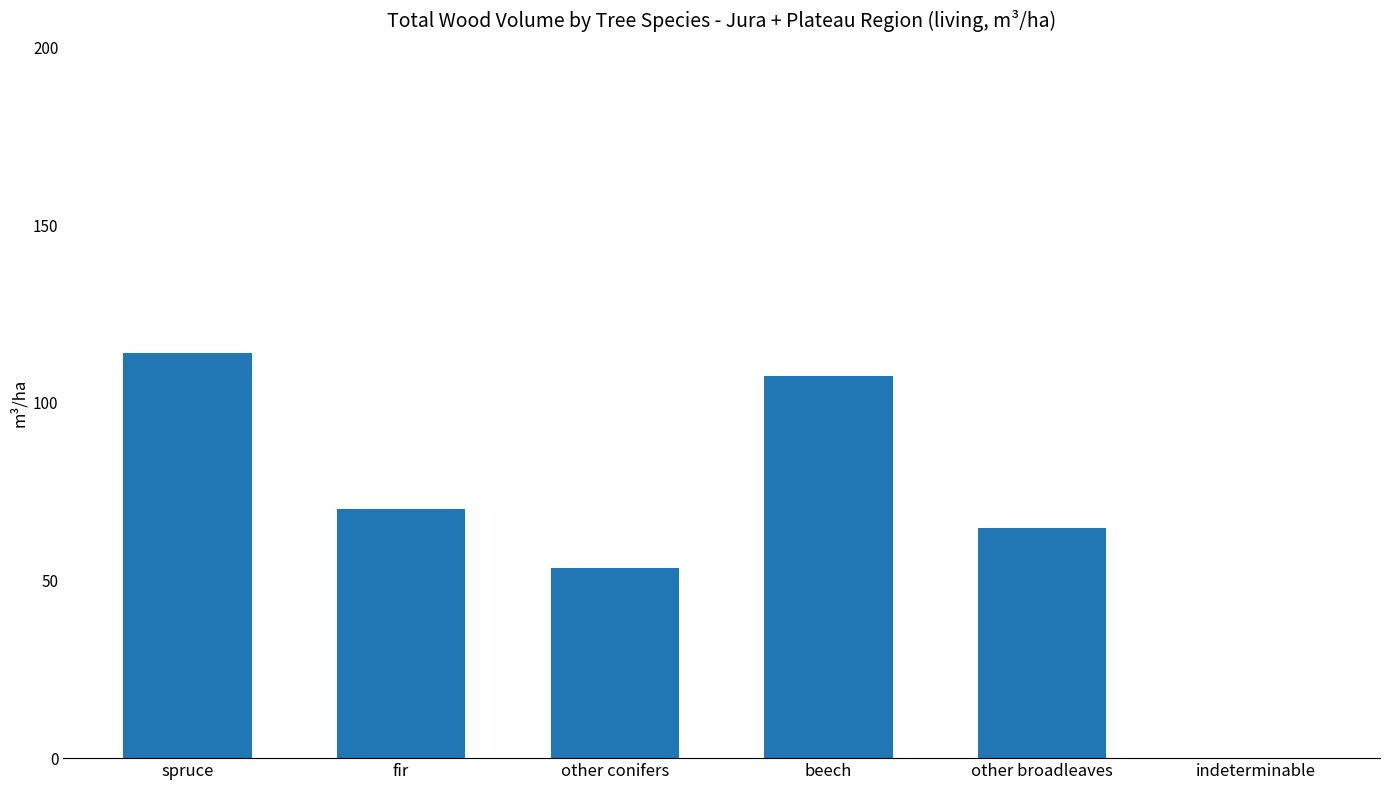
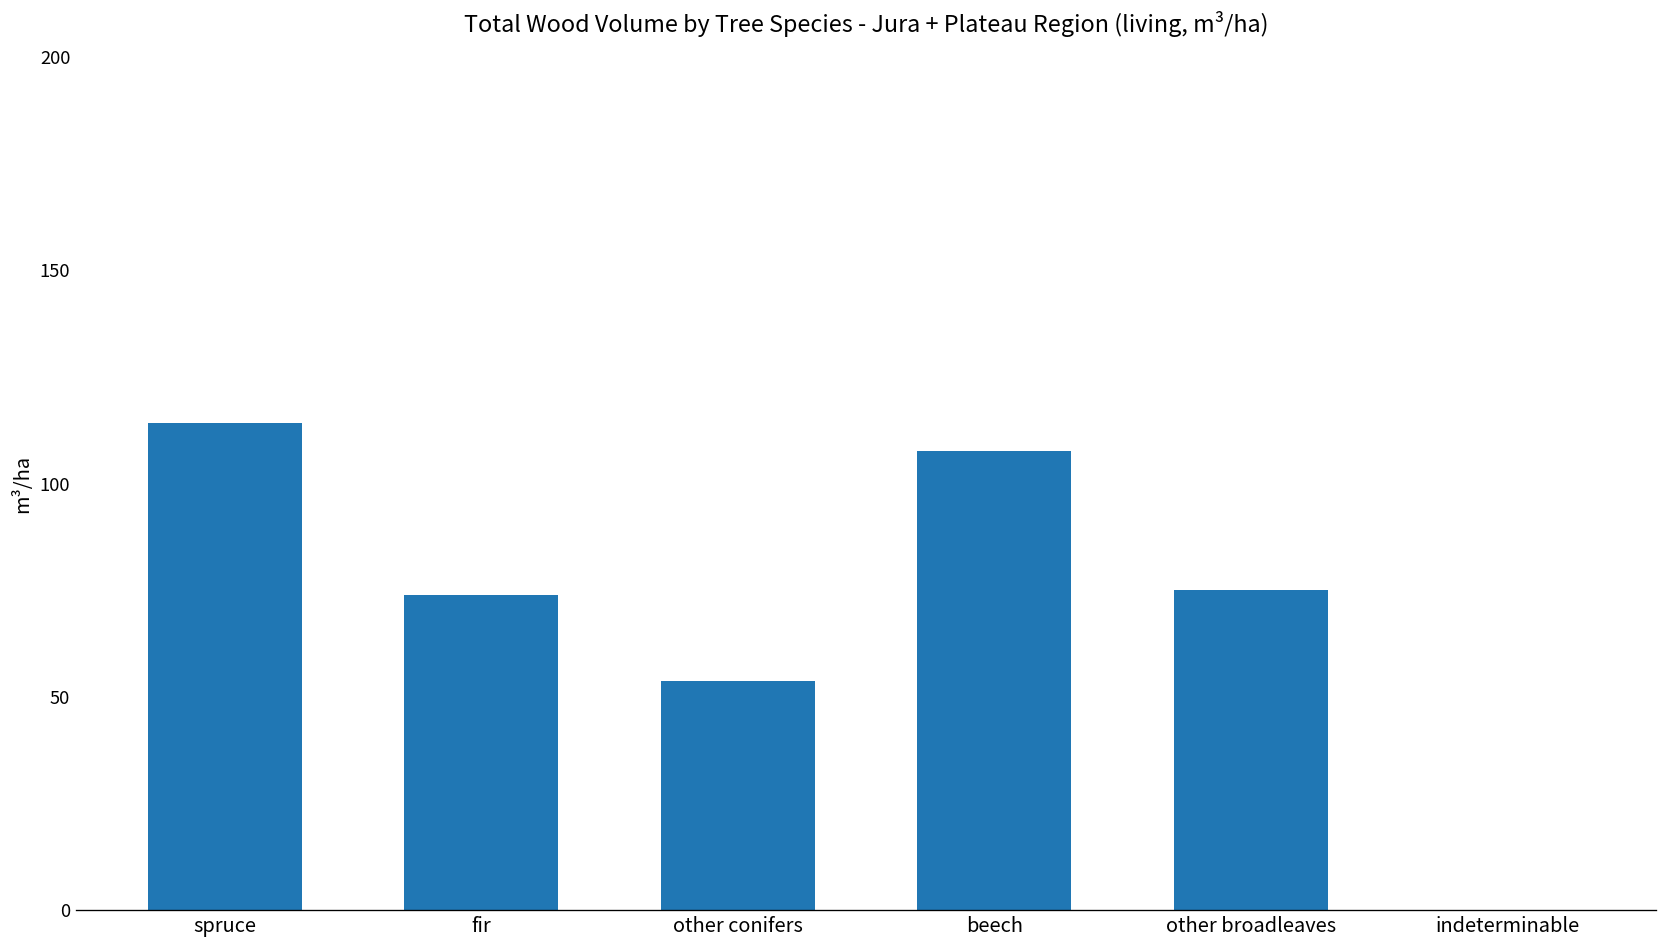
fir: 70 -> 74
other broadleaves: 65 -> 75
